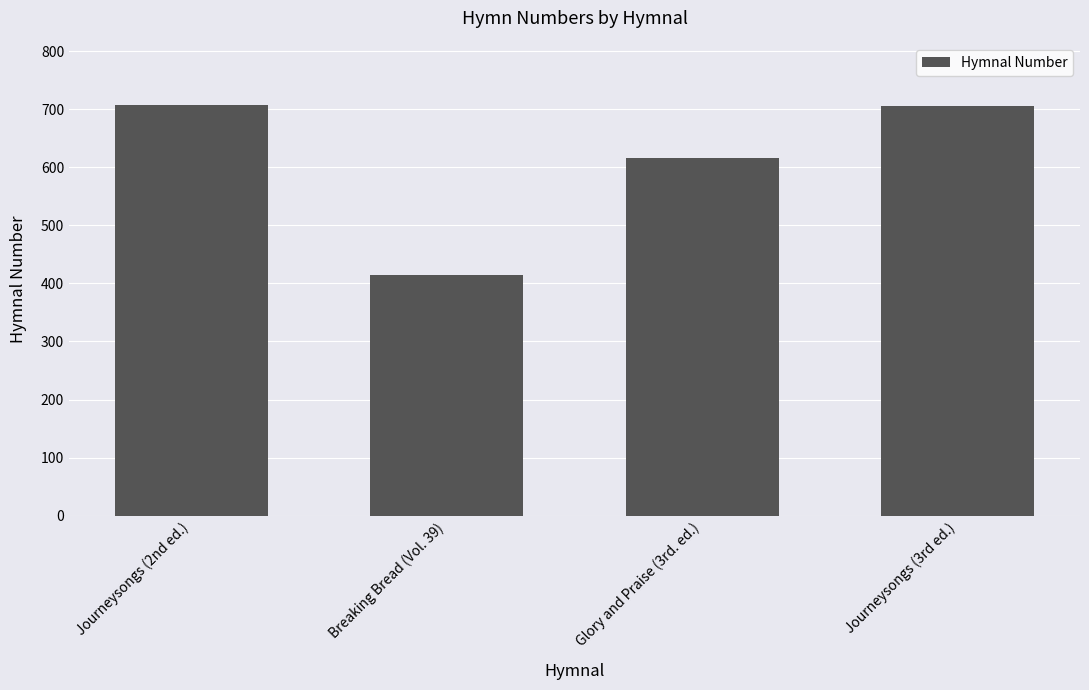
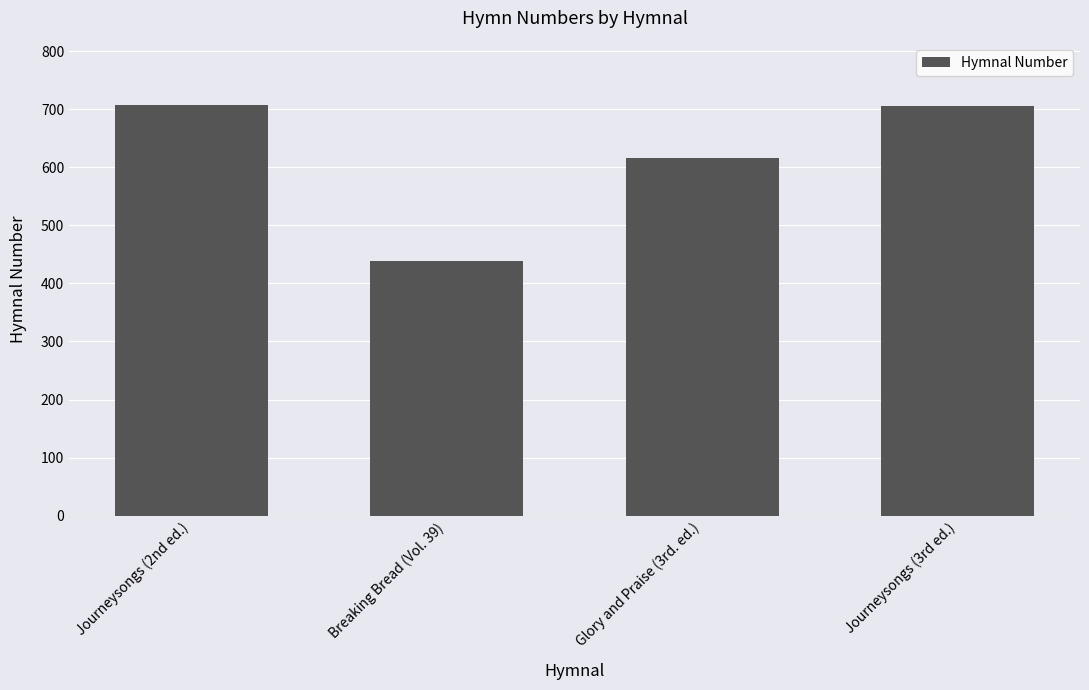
Breaking Bread (Vol. 39): 410 -> 440
